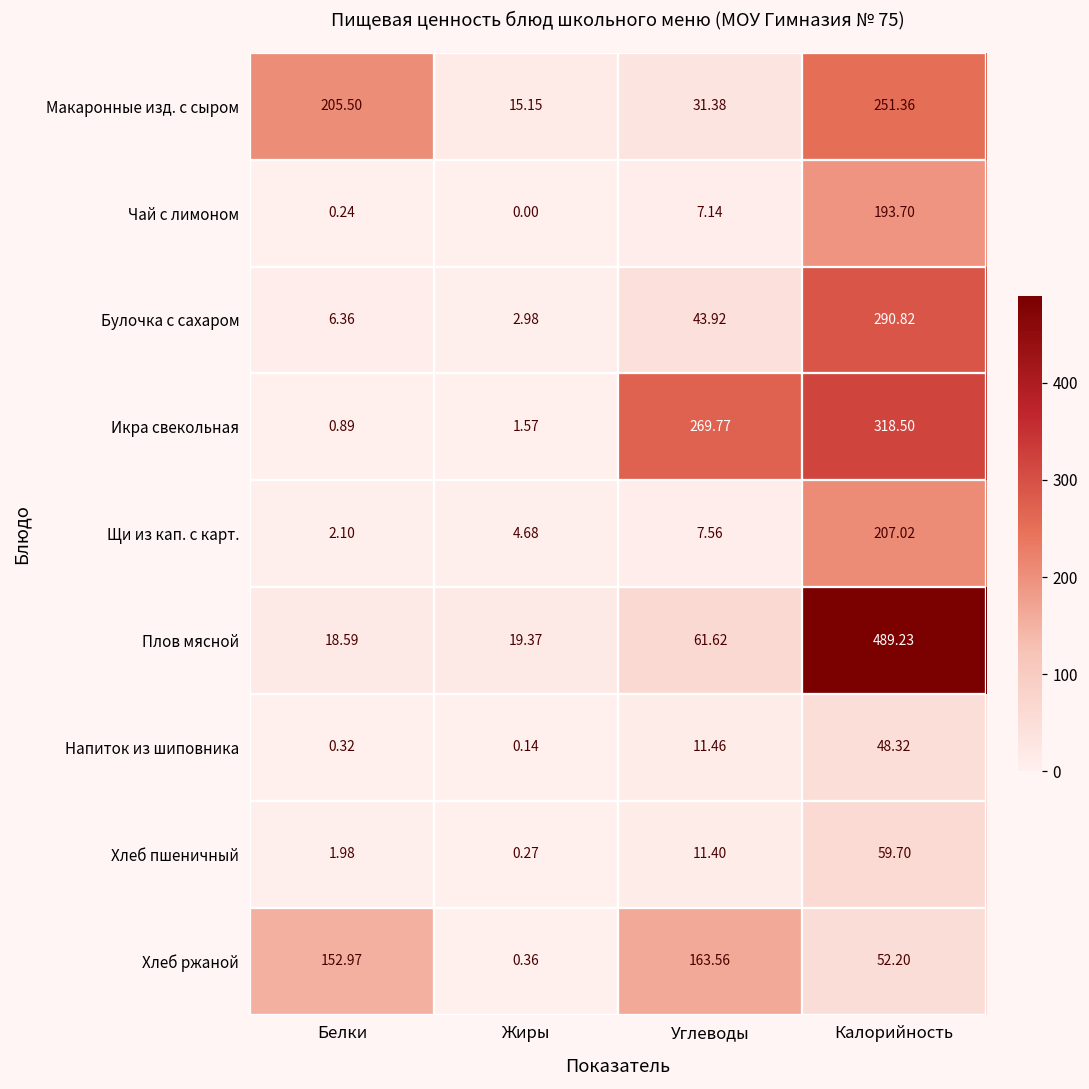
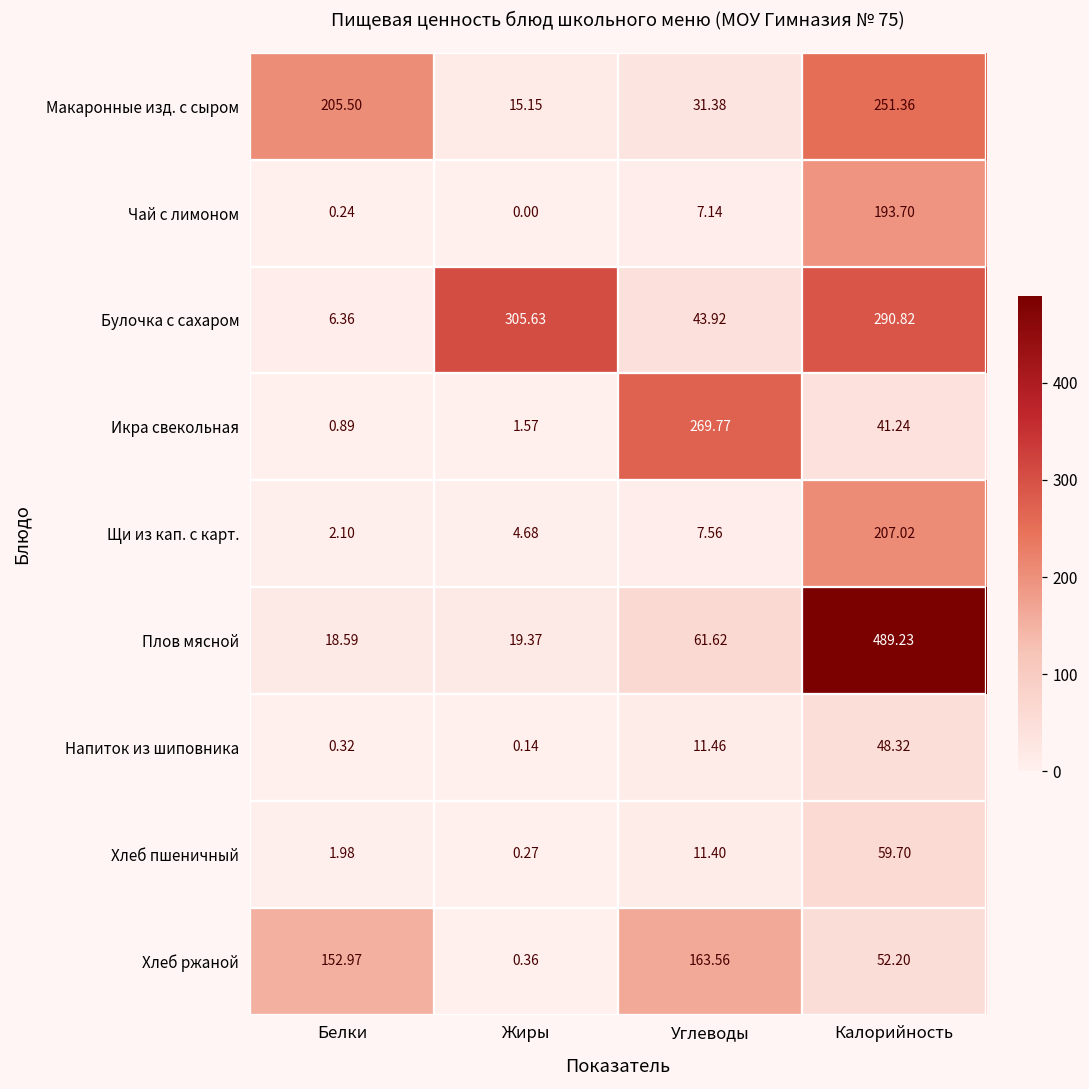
Булочка с сахаром, Жиры: 2.98 -> 305.63
Икра свекольная, Калорийность: 318.50 -> 41.24
